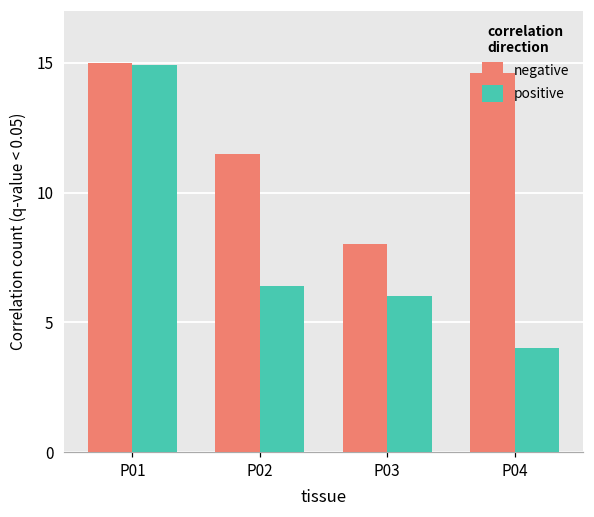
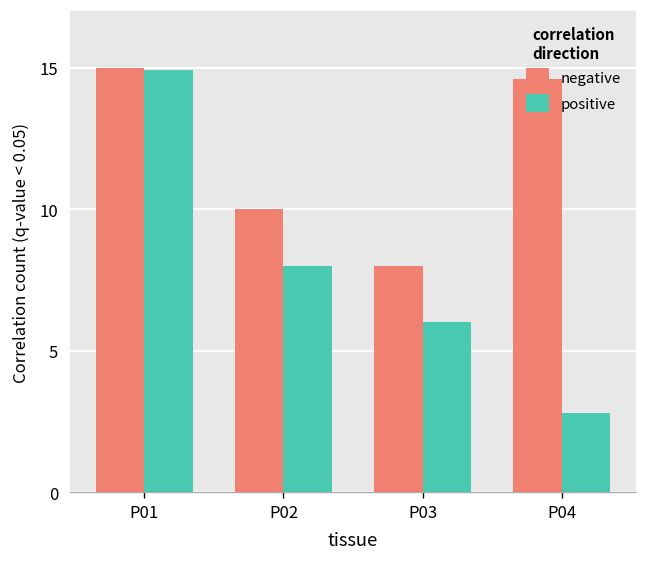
negative, P02: 11.5 -> 10.0
positive, P02: 6.4 -> 8.0
positive, P04: 4.0 -> 2.8
